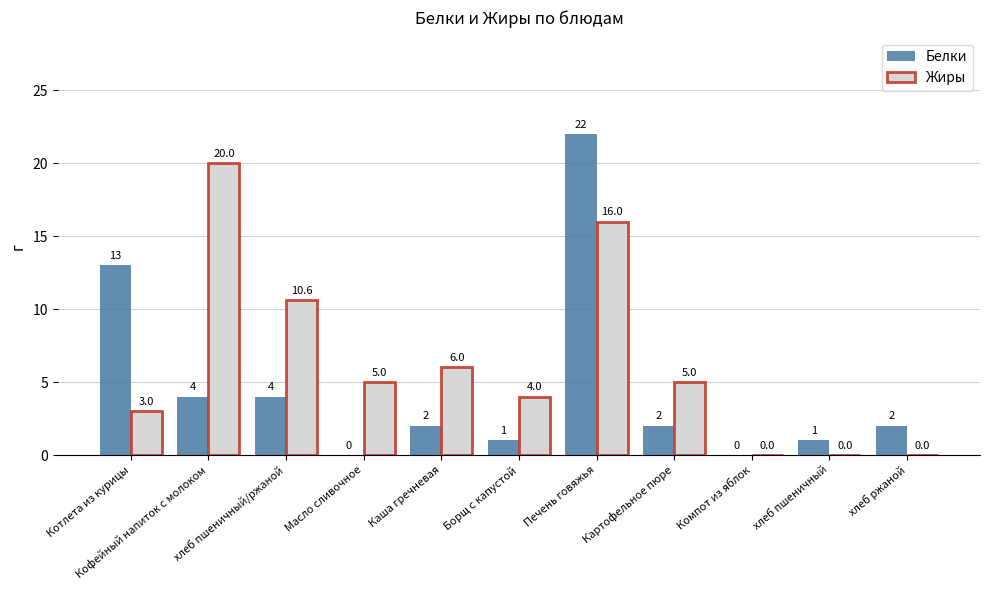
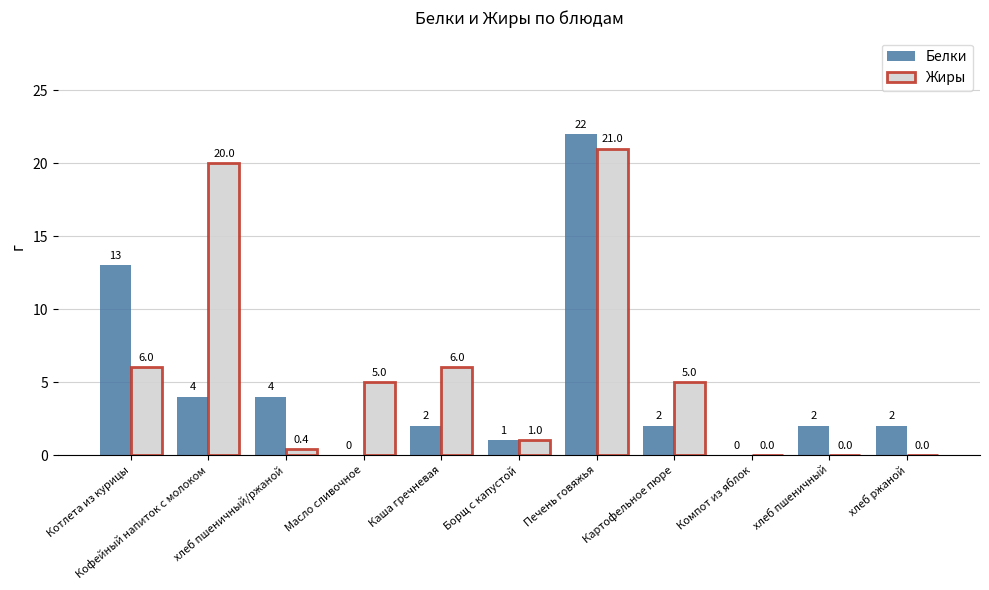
Жиры, Котлета из курицы: 3.0 -> 6.0
Жиры, хлеб пшеничный/ржаной: 10.6 -> 0.4
Жиры, Борщ с капустой: 4.0 -> 1.0
Жиры, Печень говяжья: 16.0 -> 21.0
Белки, хлеб пшеничный: 1 -> 2
